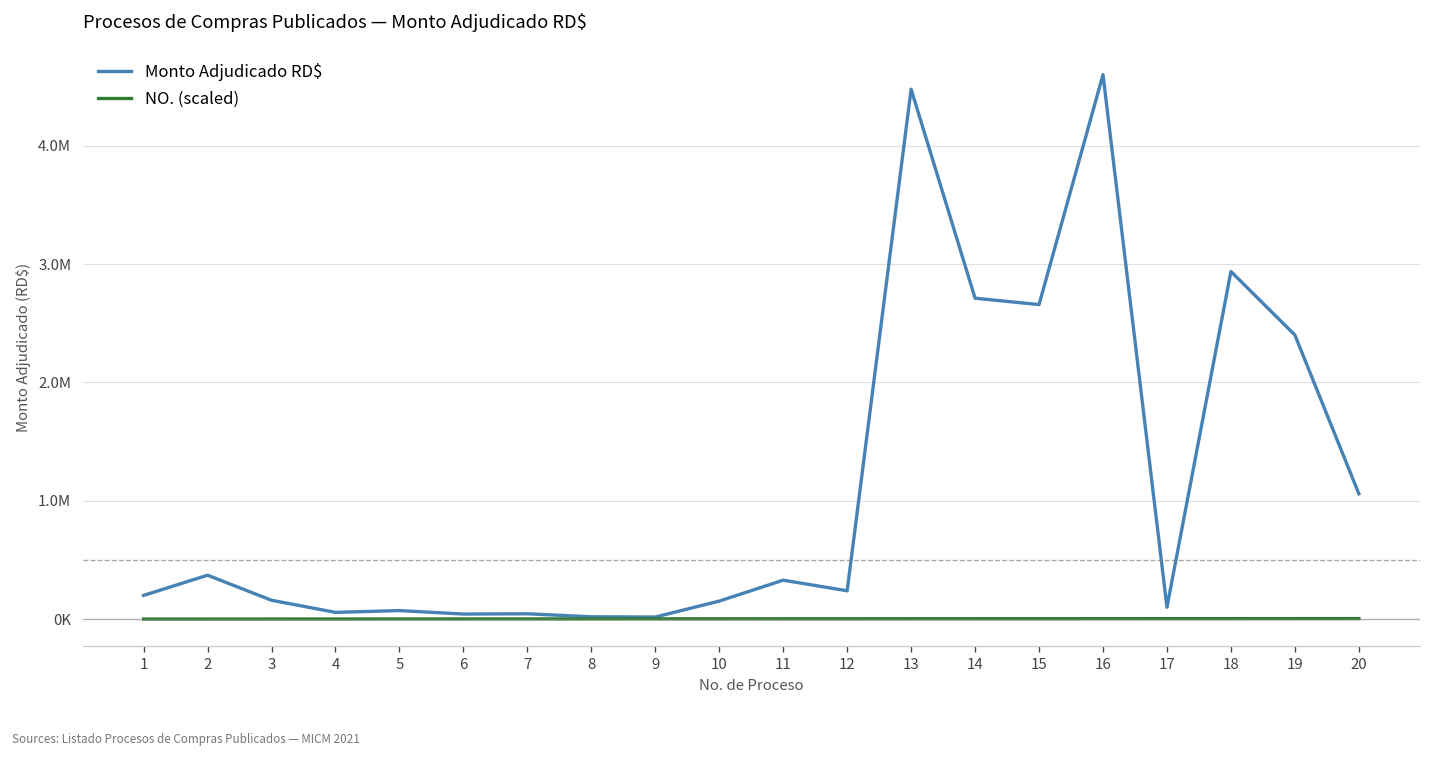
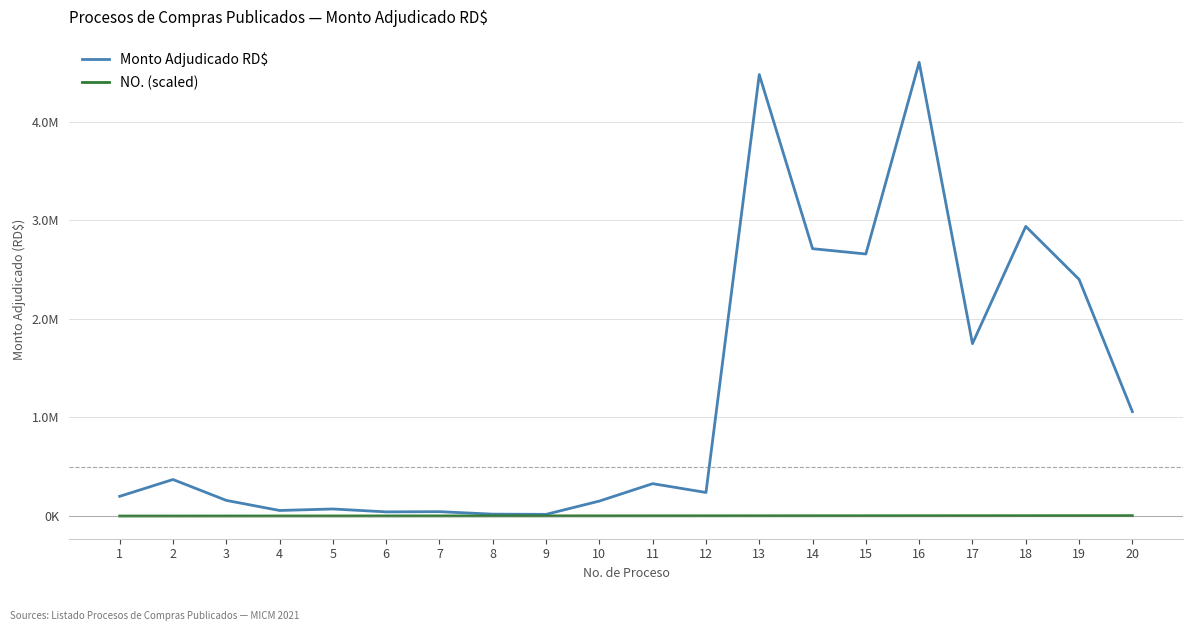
Monto Adjudicado RD$, 17: 100000 -> 1700000
